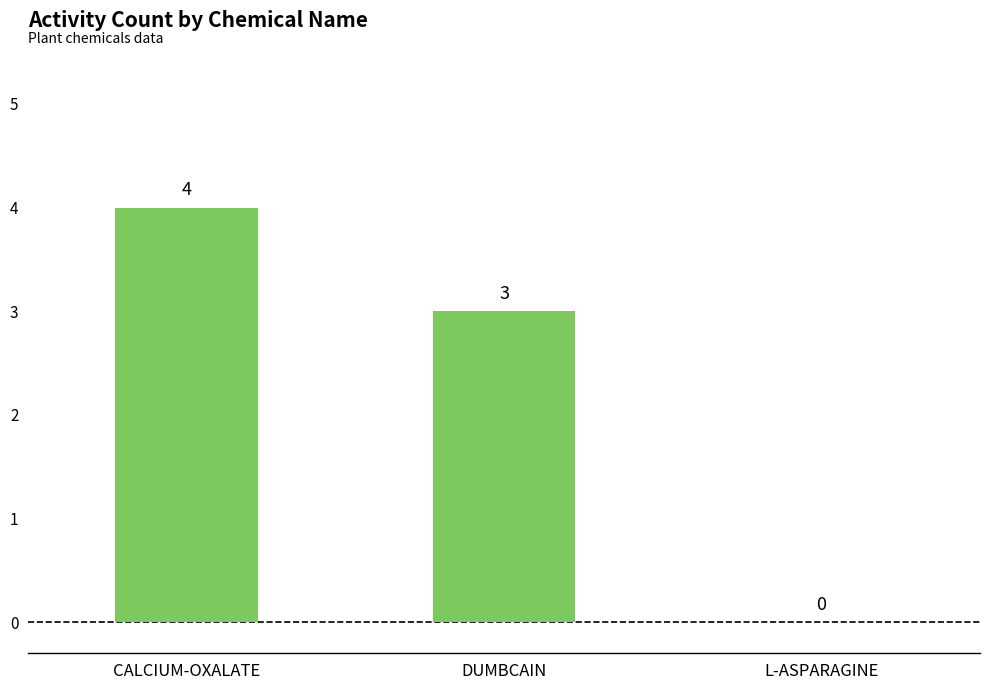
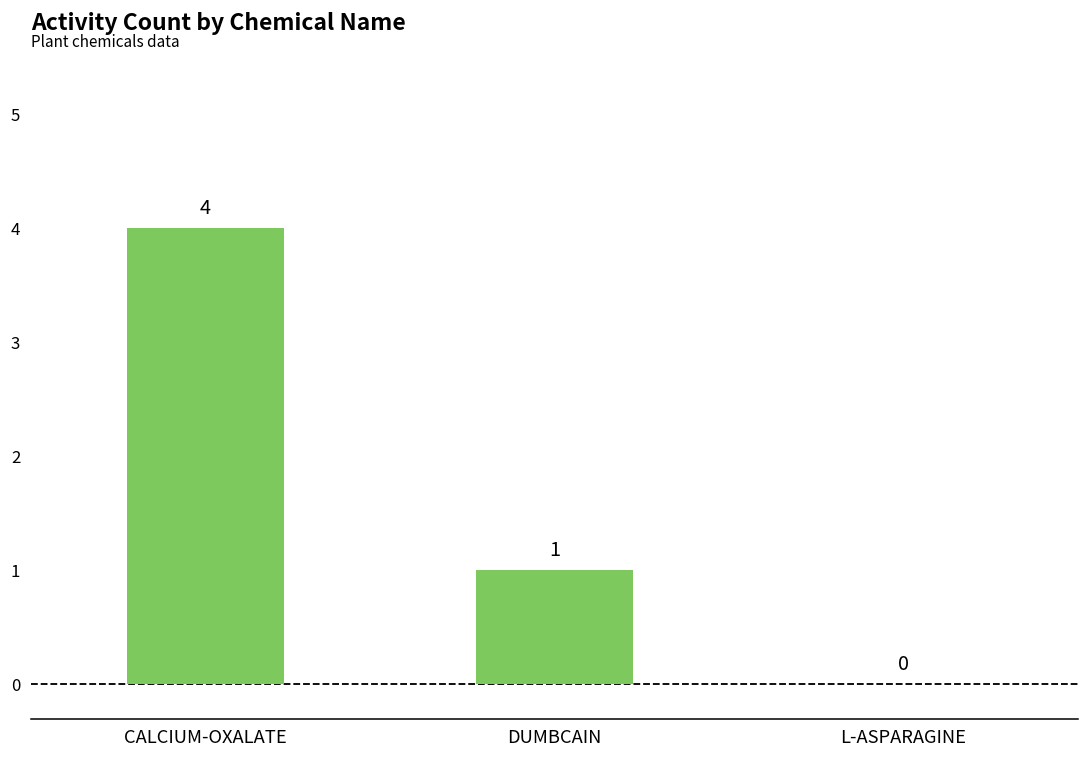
DUMBCAIN: 3 -> 1
